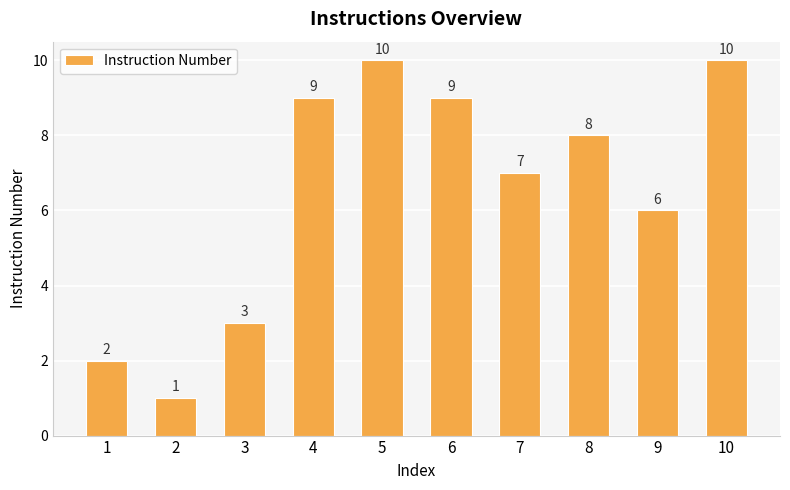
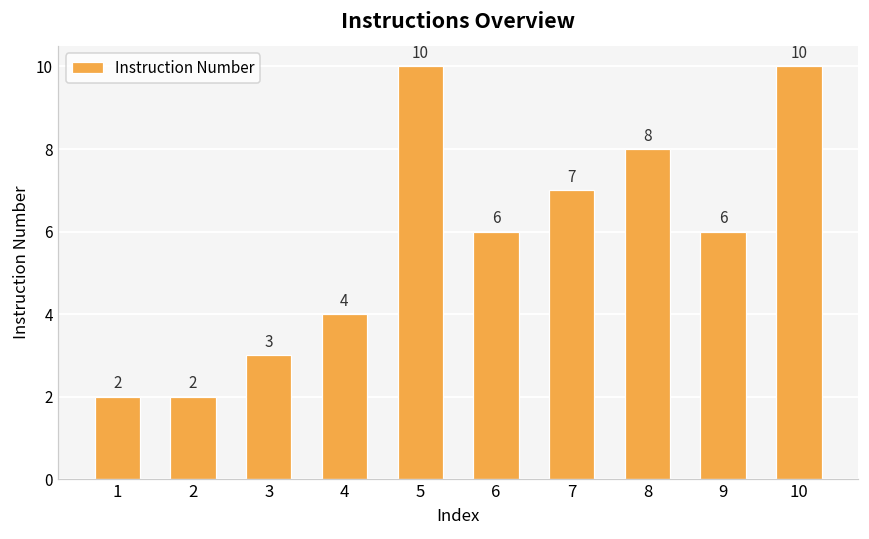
2: 1 -> 2
4: 9 -> 4
6: 9 -> 6
